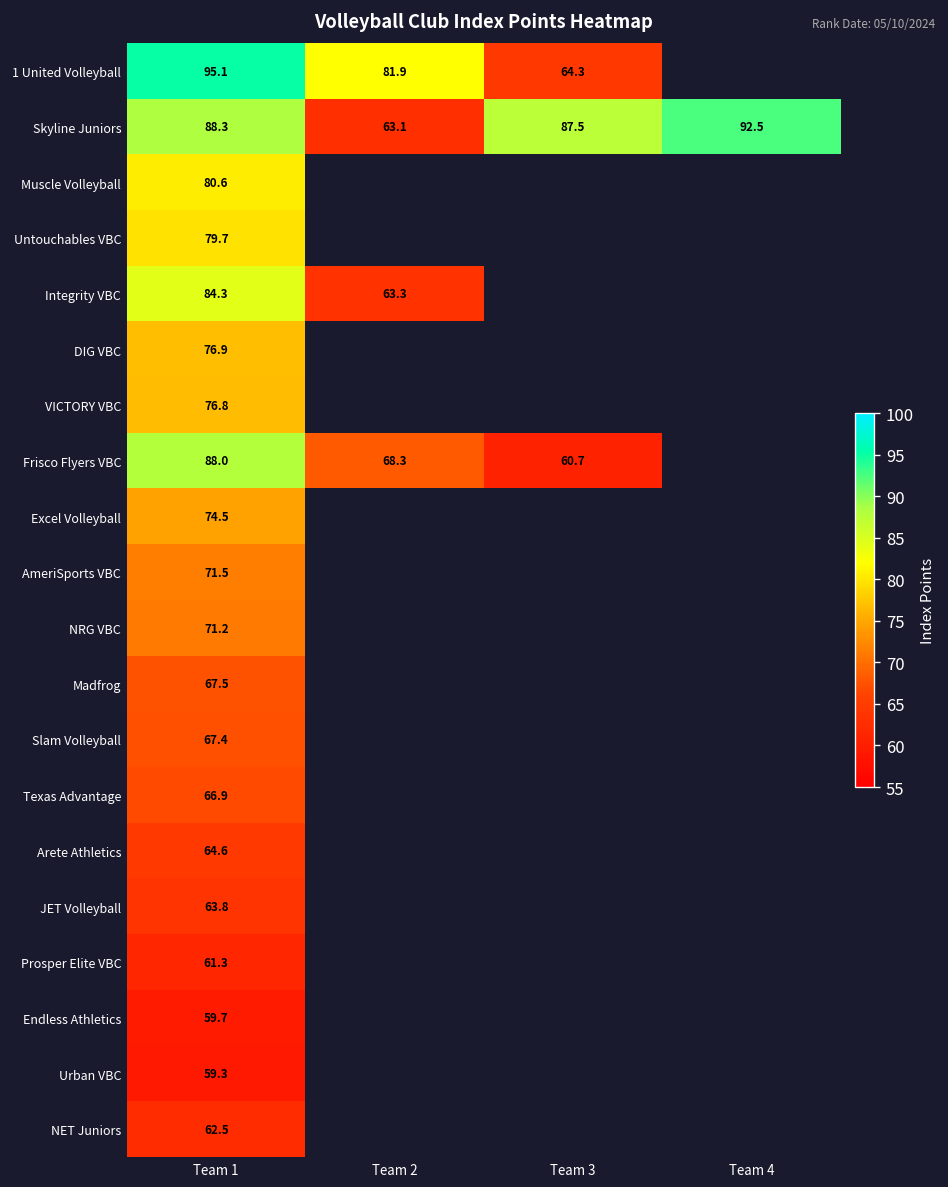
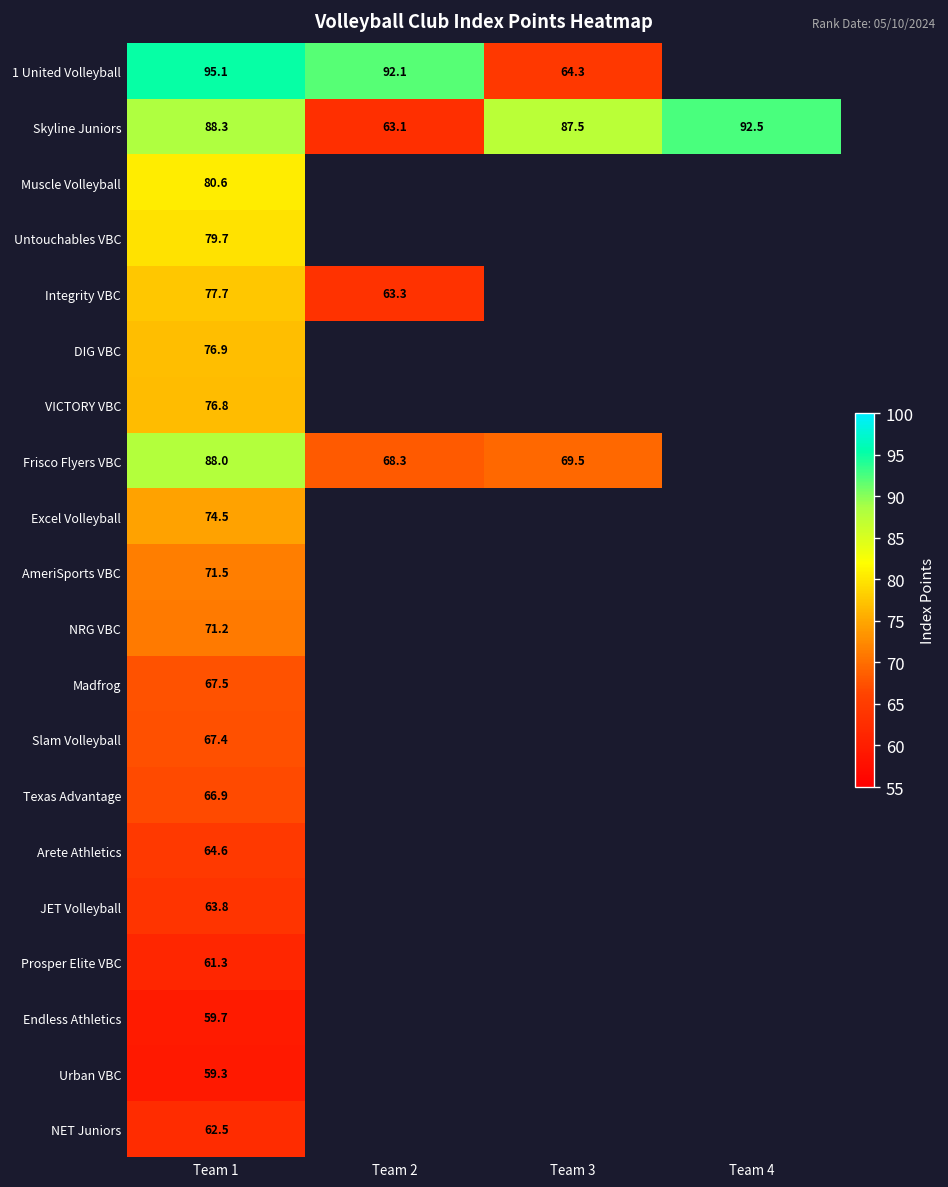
1 United Volleyball, Team 2: 81.9 -> 92.1
Integrity VBC, Team 1: 84.3 -> 77.7
Frisco Flyers VBC, Team 3: 60.7 -> 69.5
